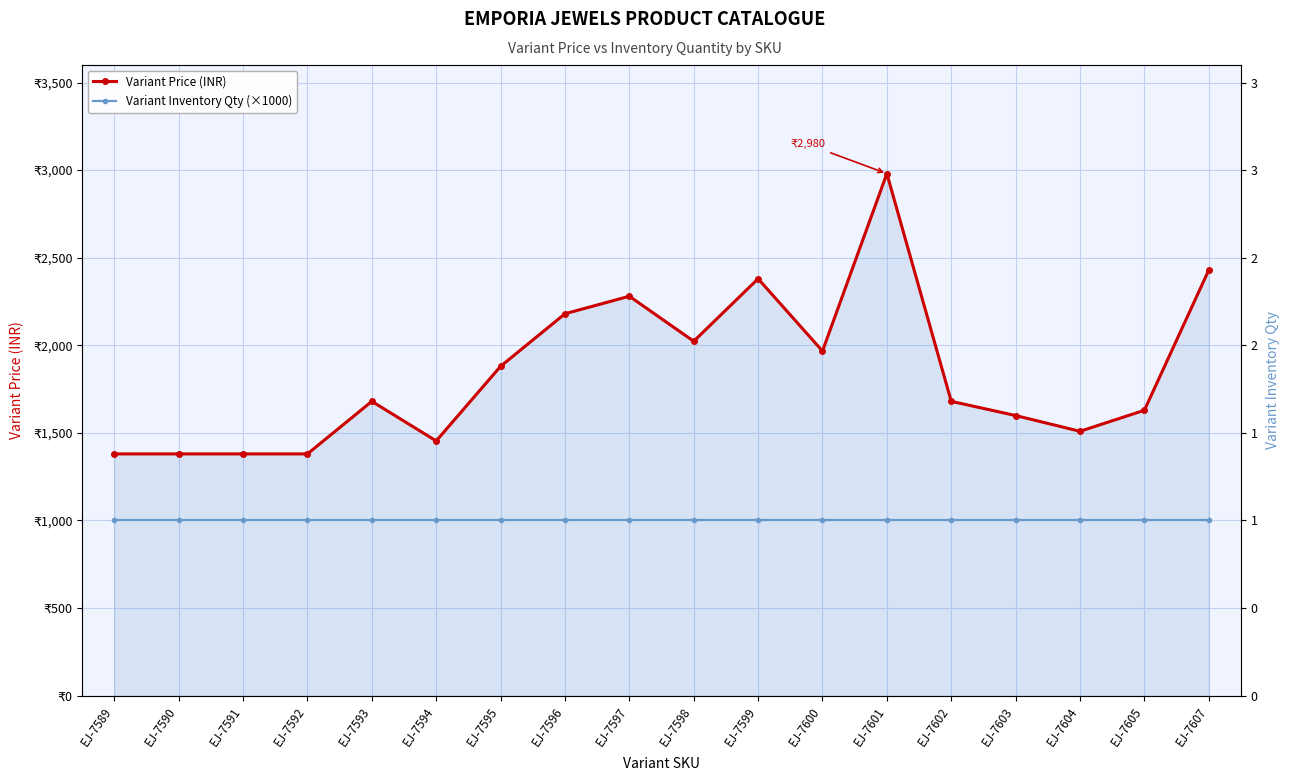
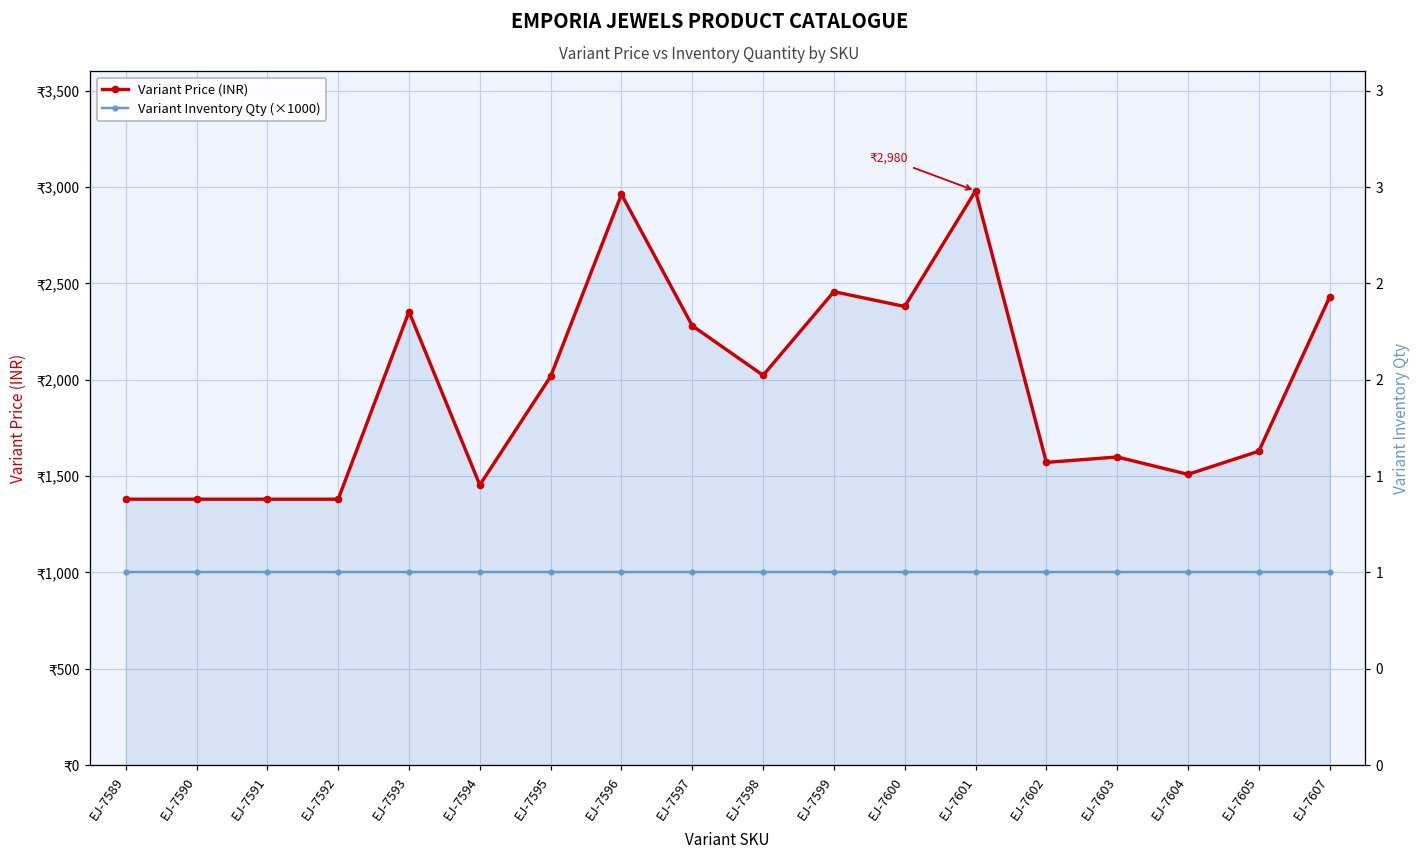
Variant Price (INR), EJ-7593: ₹1,680 -> ₹2,350
Variant Price (INR), EJ-7595: ₹1,880 -> ₹2,020
Variant Price (INR), EJ-7596: ₹2,180 -> ₹2,960
Variant Price (INR), EJ-7599: ₹2,380 -> ₹2,460
Variant Price (INR), EJ-7600: ₹1,970 -> ₹2,380
Variant Price (INR), EJ-7602: ₹1,680 -> ₹1,570
